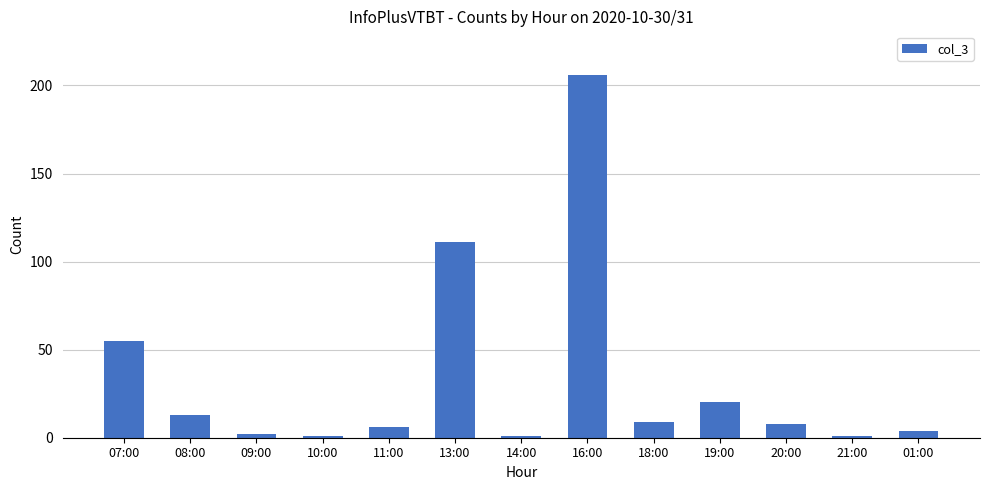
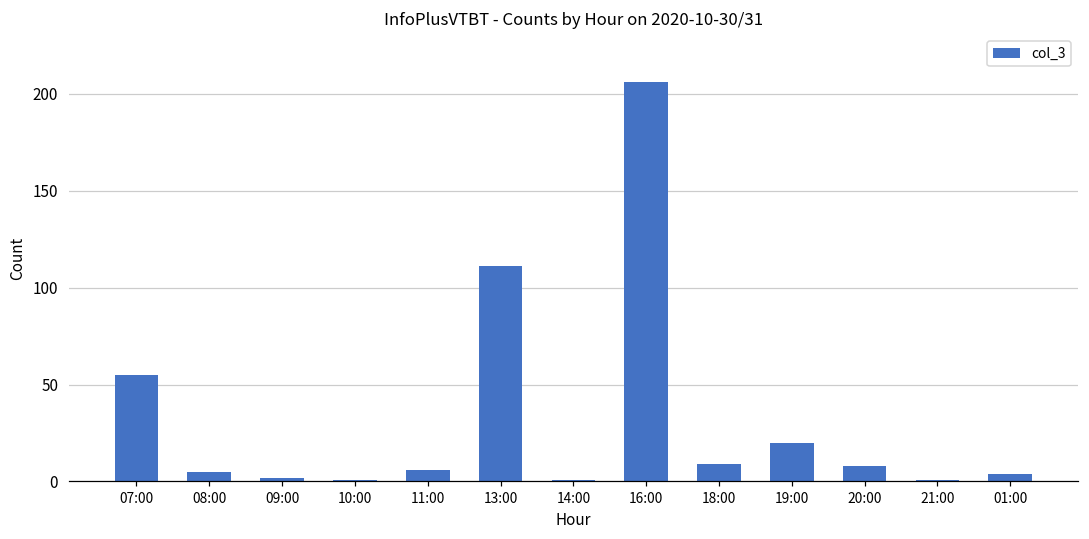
08:00: 13 -> 5
